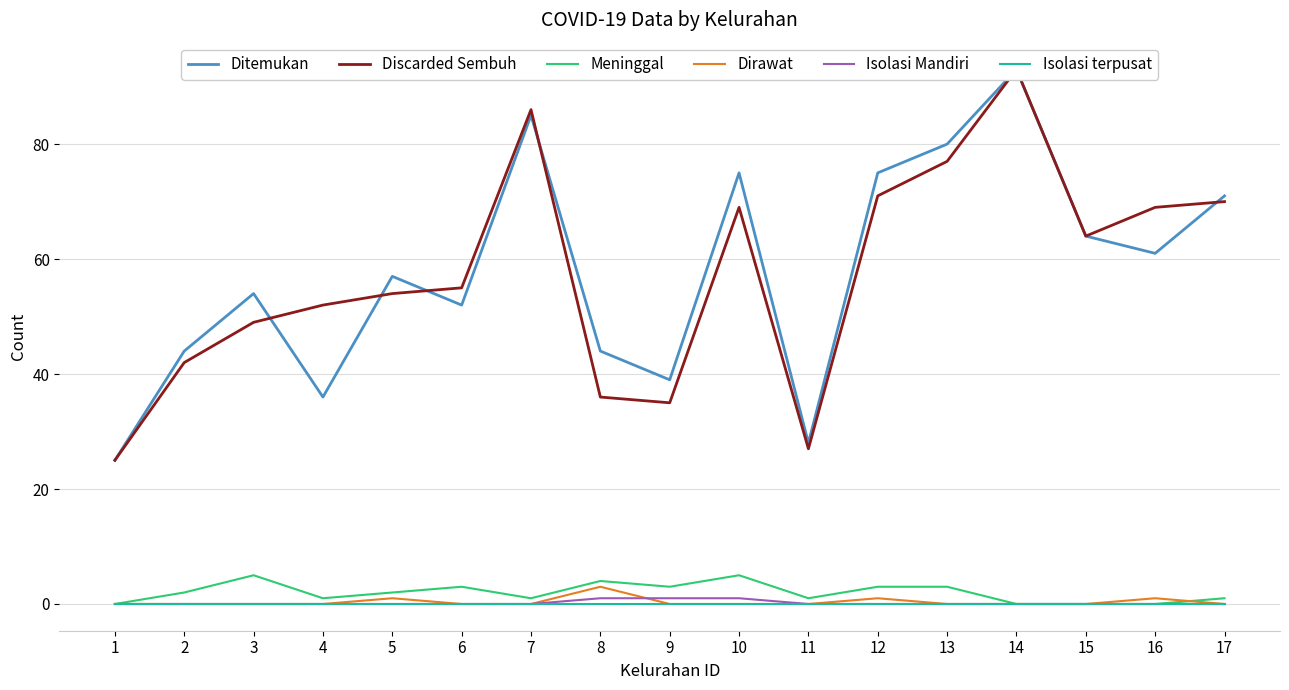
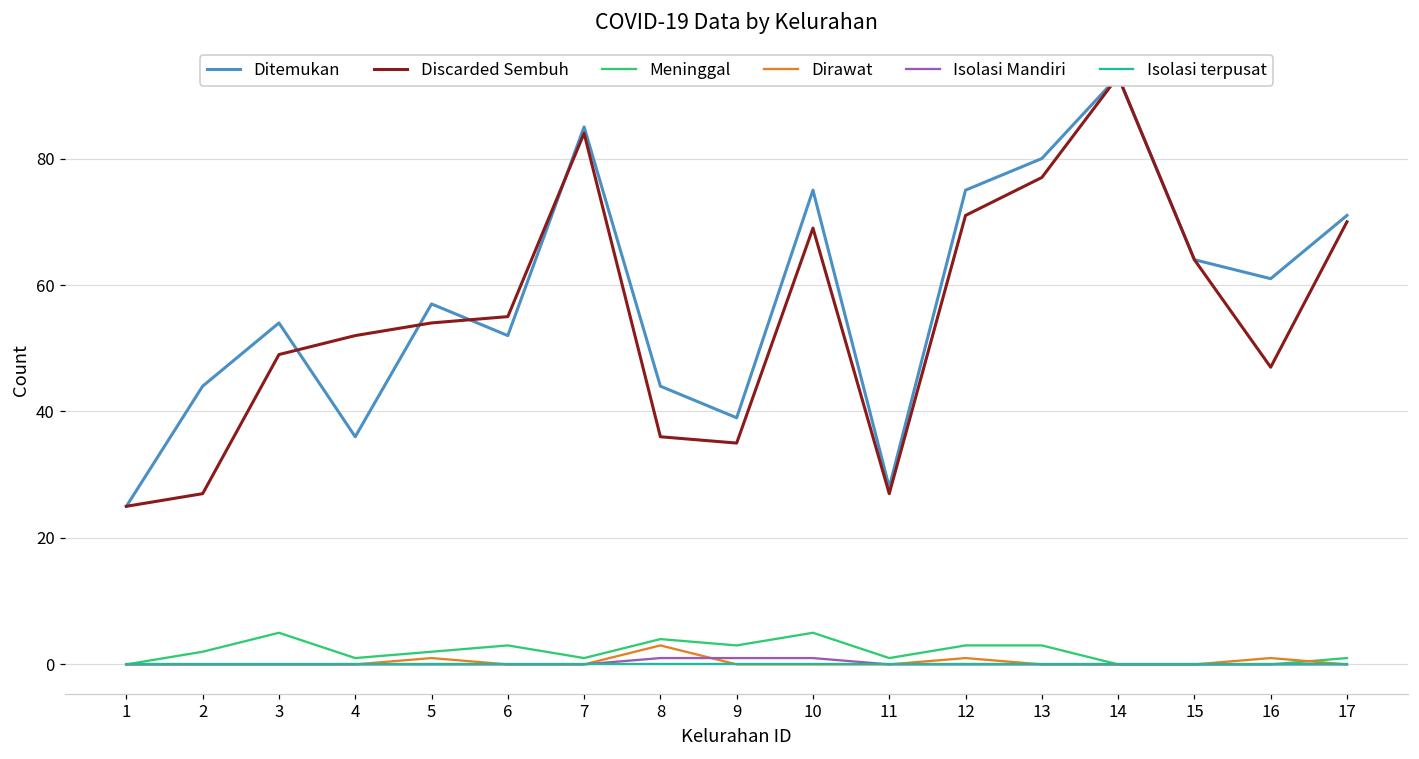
Discarded Sembuh, 2: 42 -> 27
Discarded Sembuh, 7: 86 -> 84
Discarded Sembuh, 16: 69 -> 47
